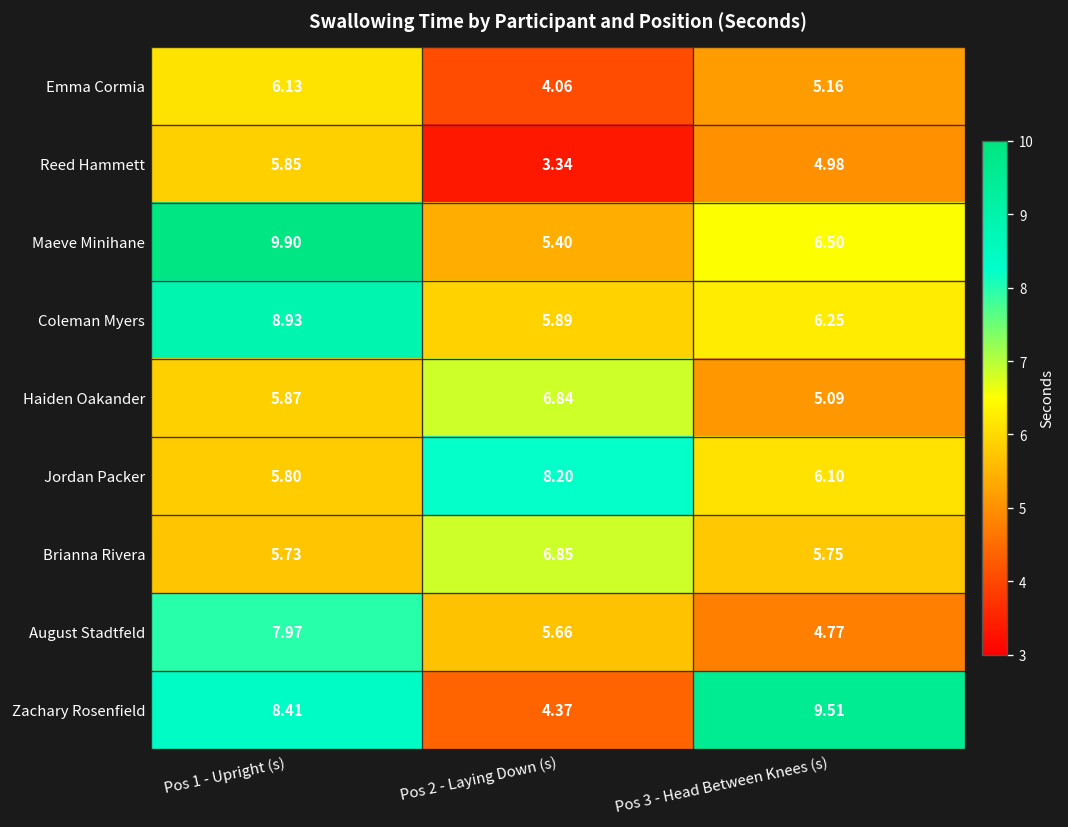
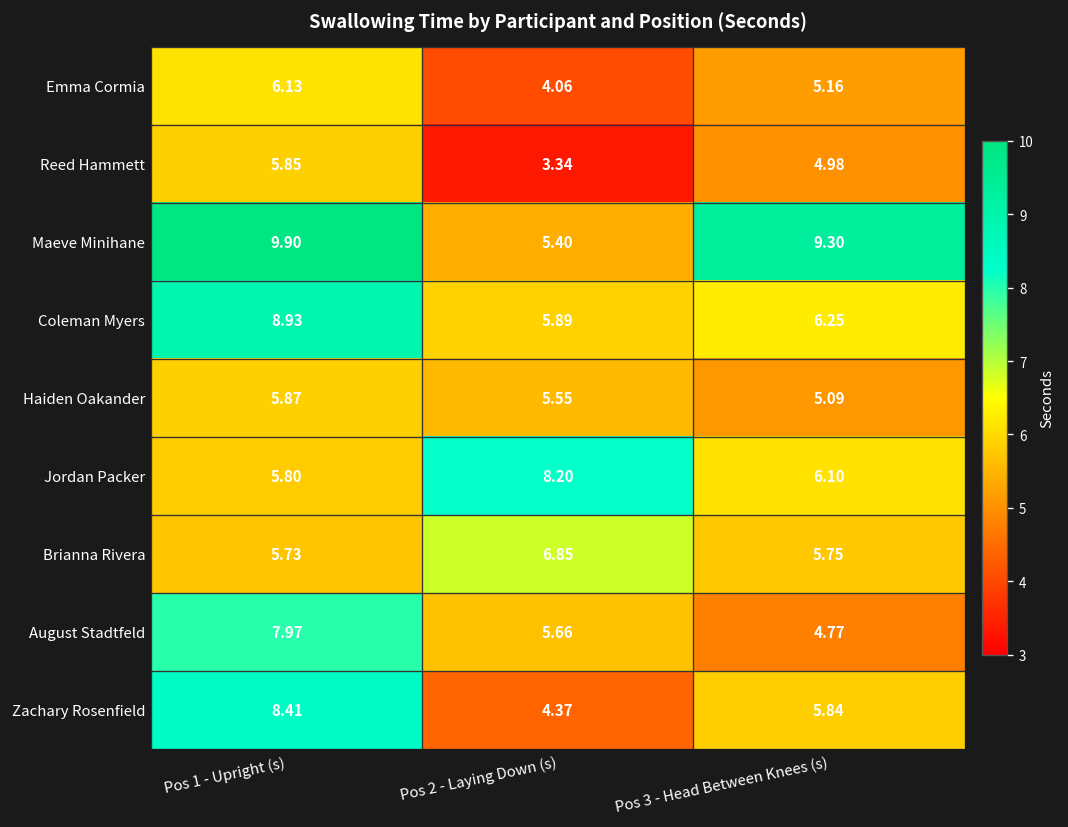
Maeve Minihane, Pos 3 - Head Between Knees (s): 6.50 -> 9.30
Haiden Oakander, Pos 2 - Laying Down (s): 6.84 -> 5.55
Zachary Rosenfield, Pos 3 - Head Between Knees (s): 9.51 -> 5.84
